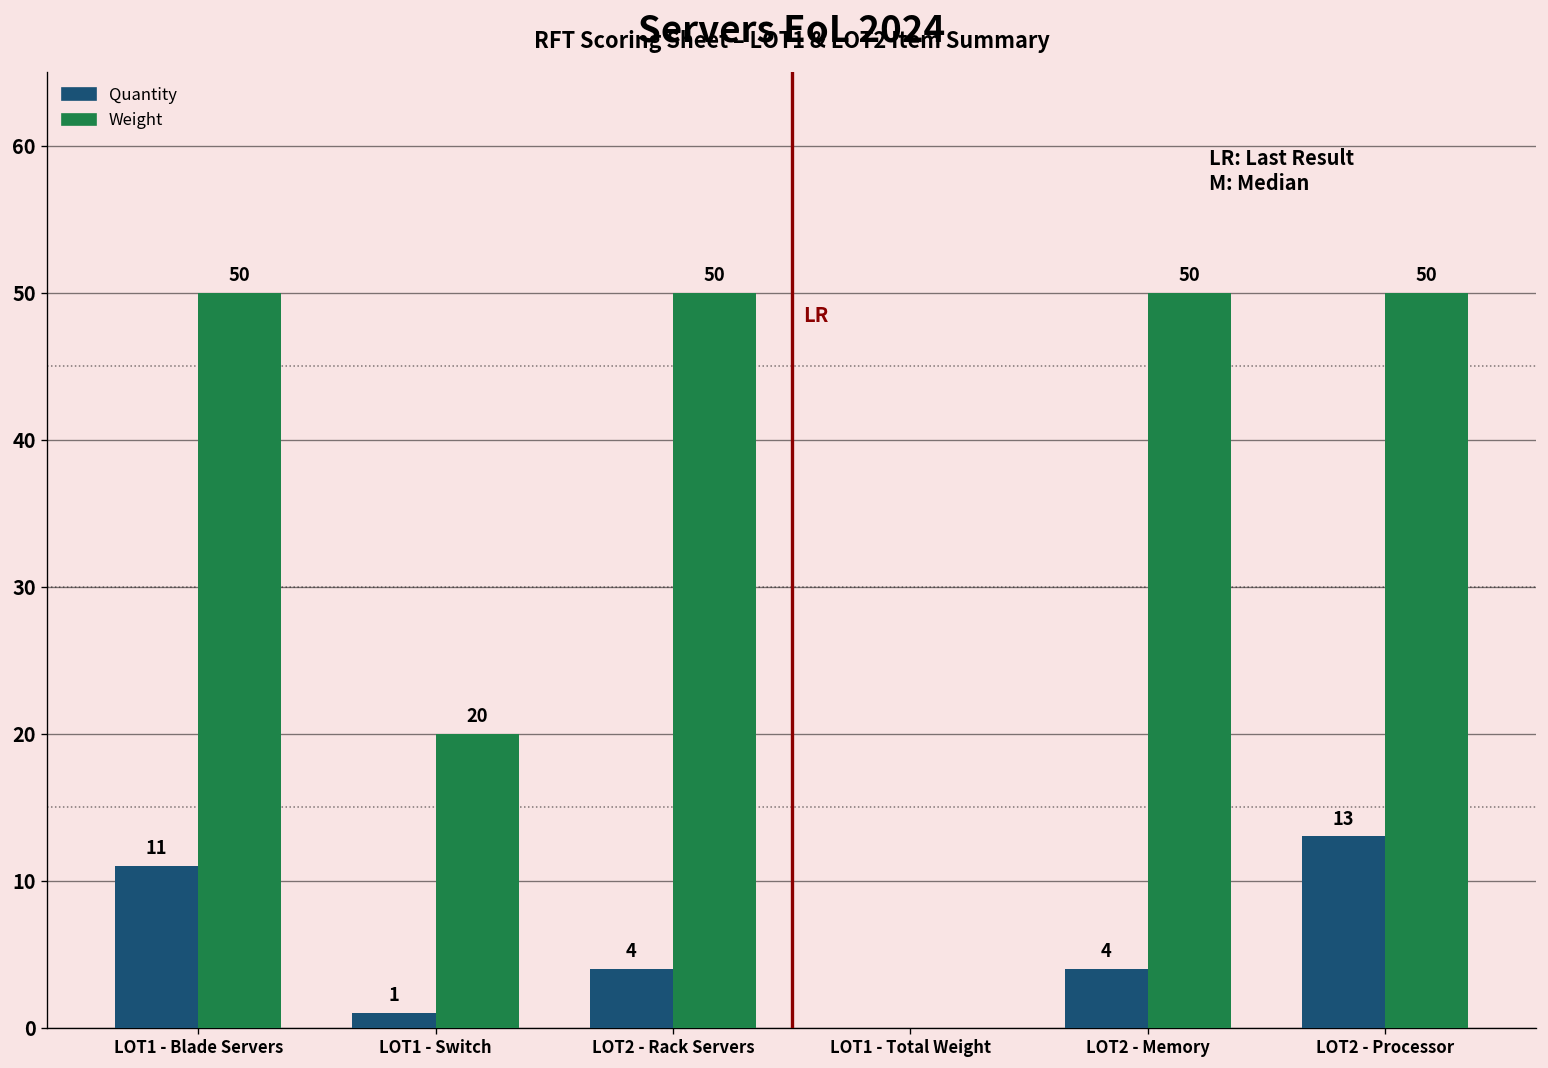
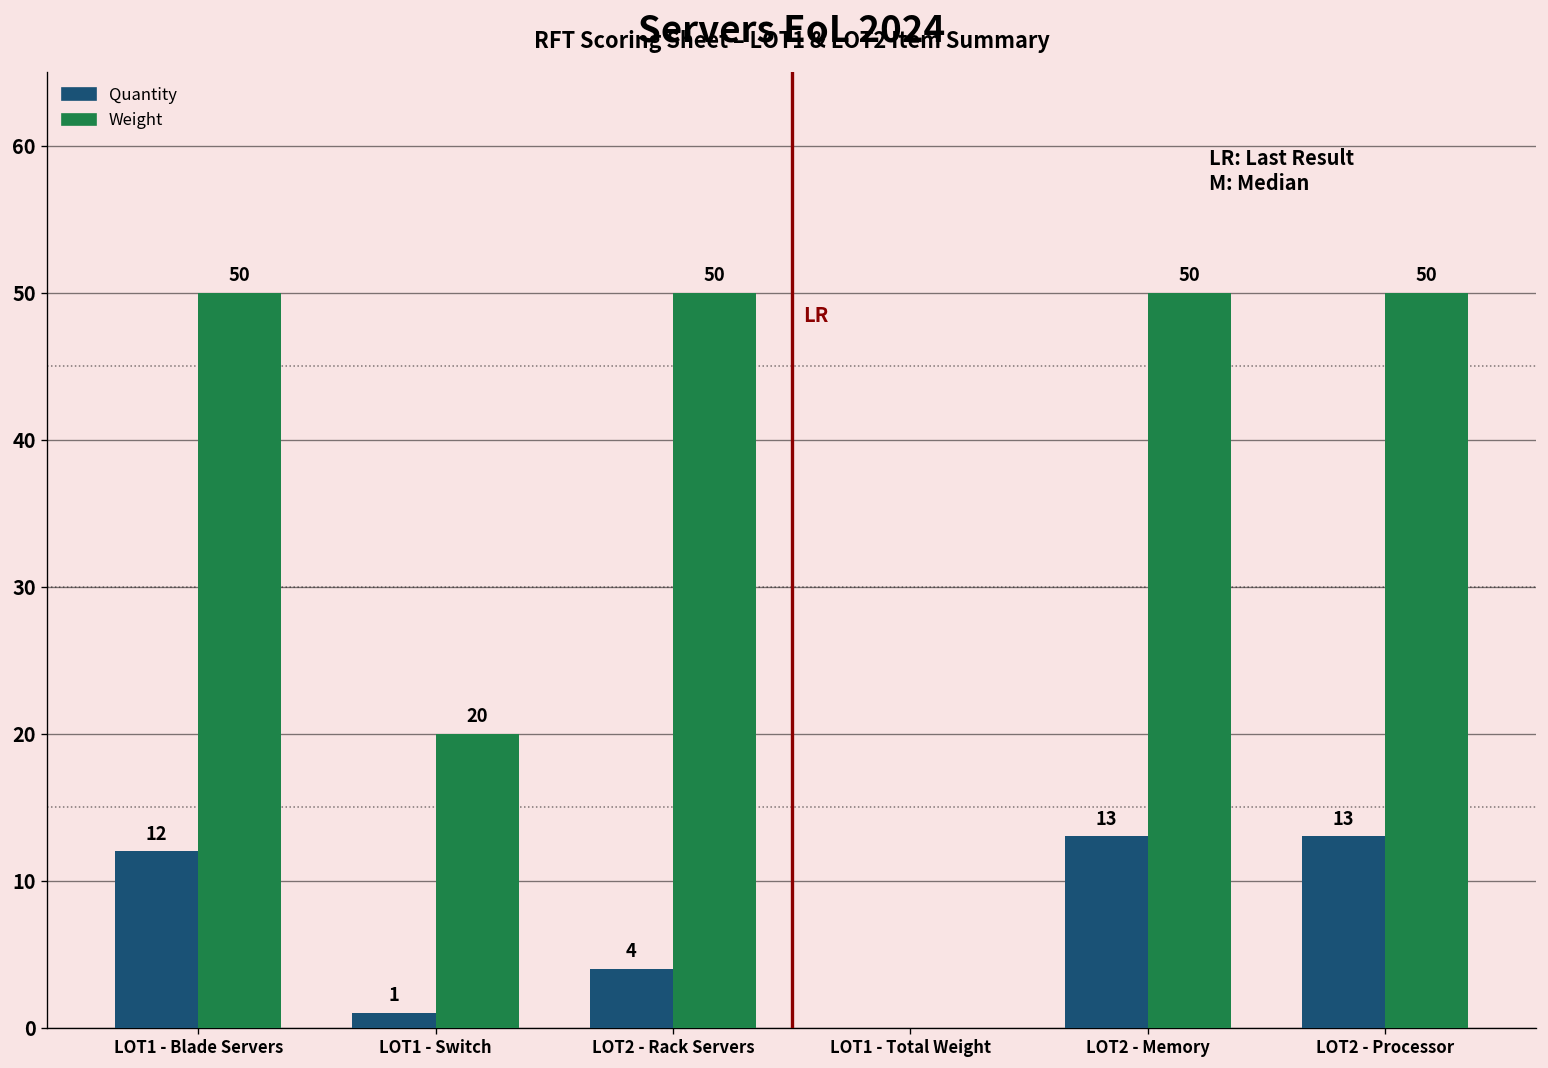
Quantity, LOT1 - Blade Servers: 11 -> 12
Quantity, LOT2 - Memory: 4 -> 13
